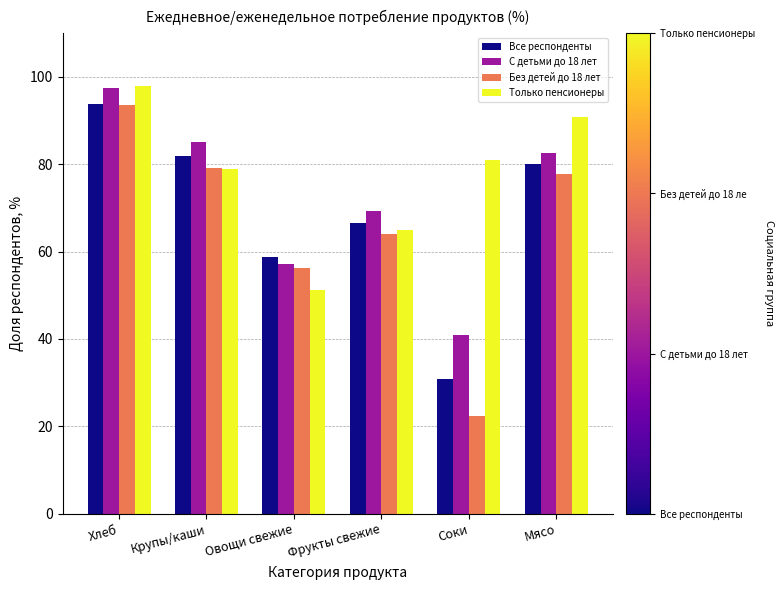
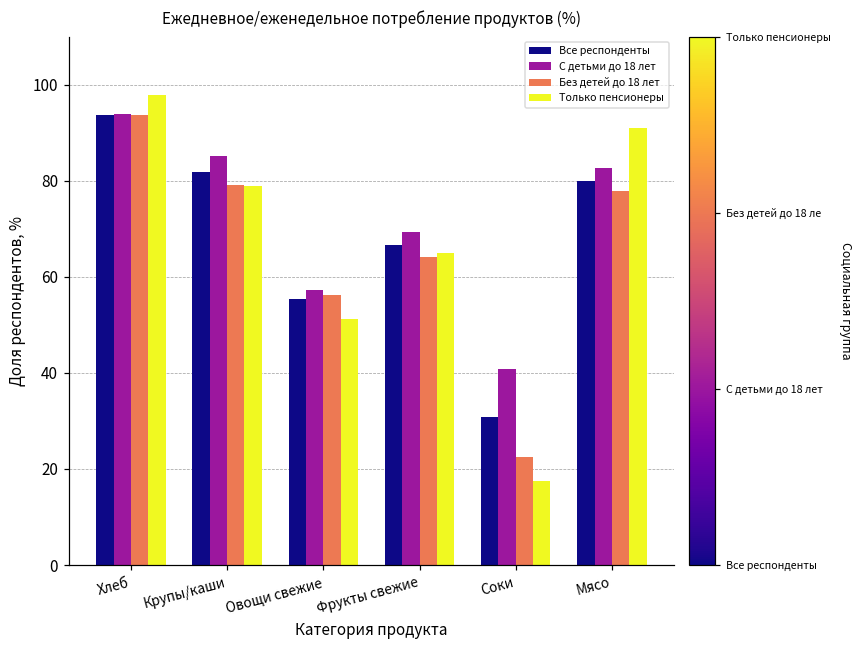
С детьми до 18 лет, Хлеб: 98 -> 94
Все респонденты, Овощи свежие: 59 -> 55
Только пенсионеры, Соки: 81 -> 18
